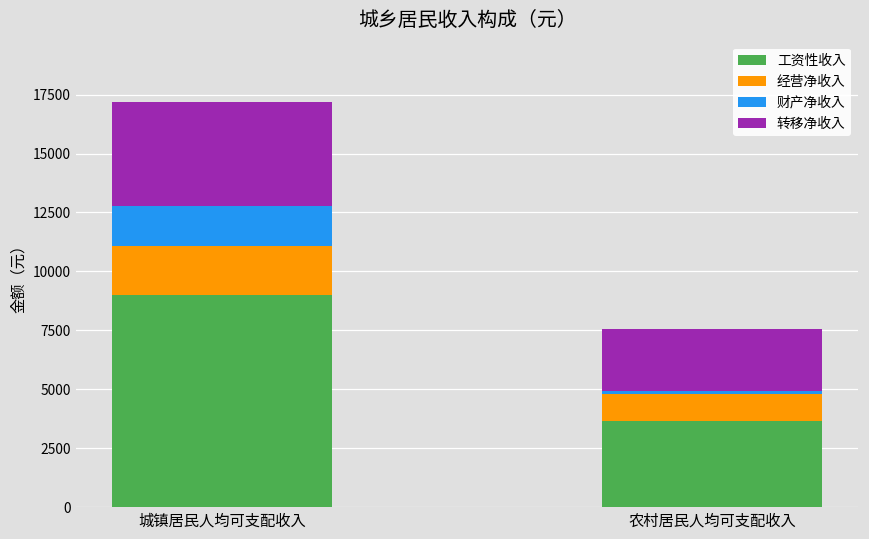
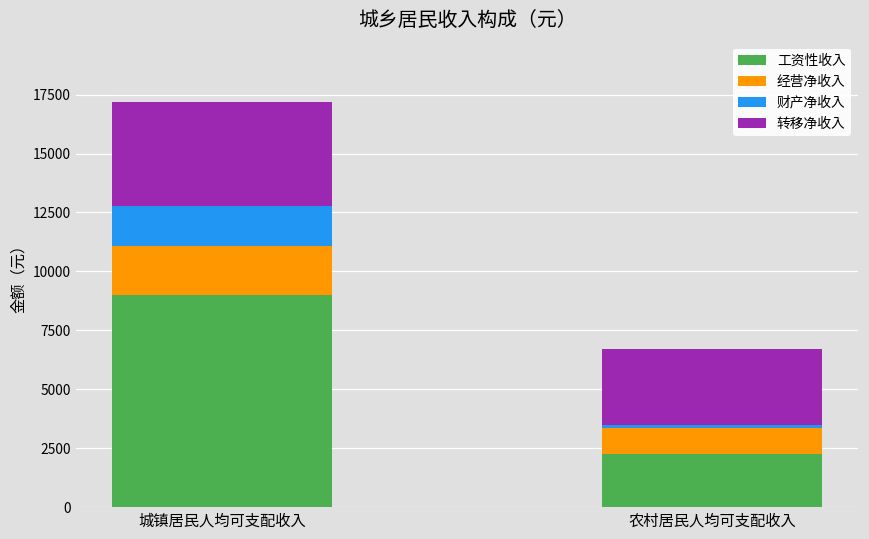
工资性收入, 农村居民人均可支配收入: 3700 -> 2300
转移净收入, 农村居民人均可支配收入: 2600 -> 3200
